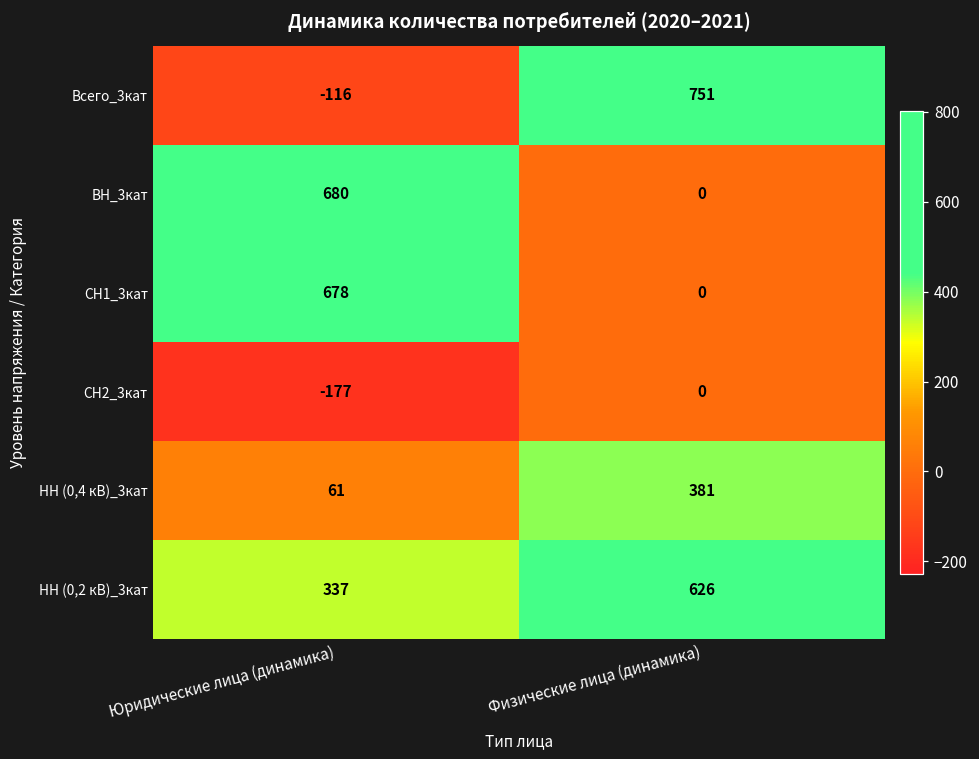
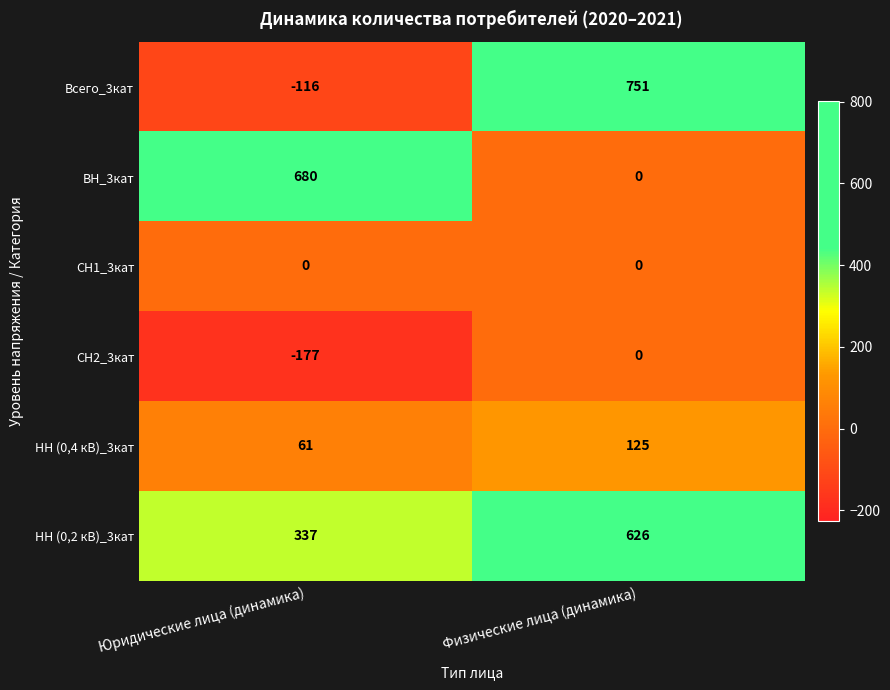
СН1_3кат, Юридические лица (динамика): 678 -> 0
НН (0,4 кВ)_3кат, Физические лица (динамика): 381 -> 125
